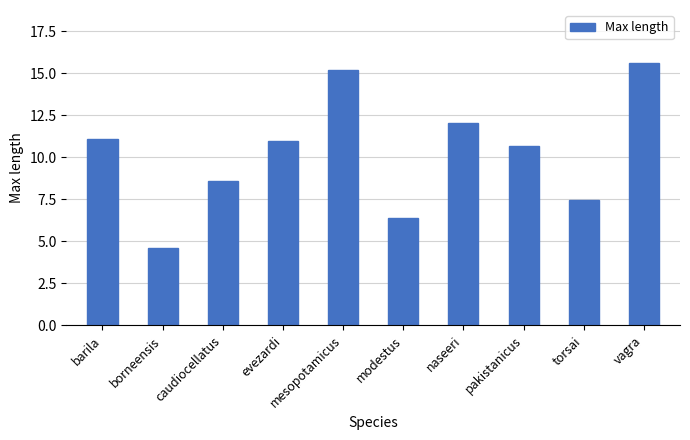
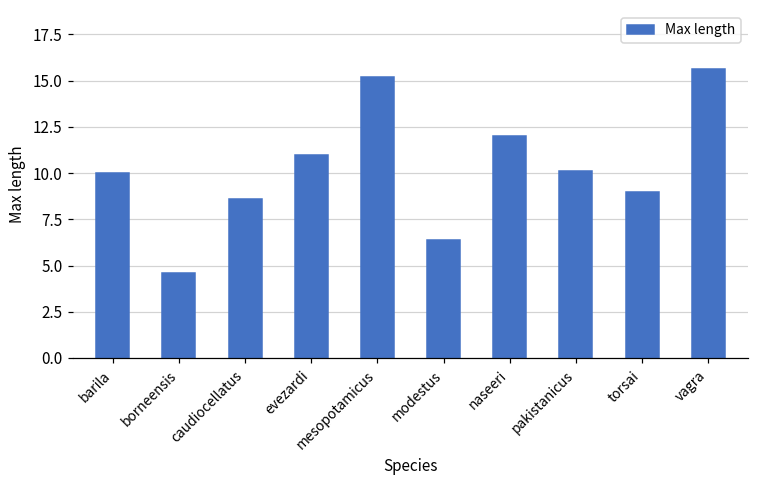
barila: 11.1 -> 10.0
pakistanicus: 10.7 -> 10.1
torsai: 7.5 -> 9.0
